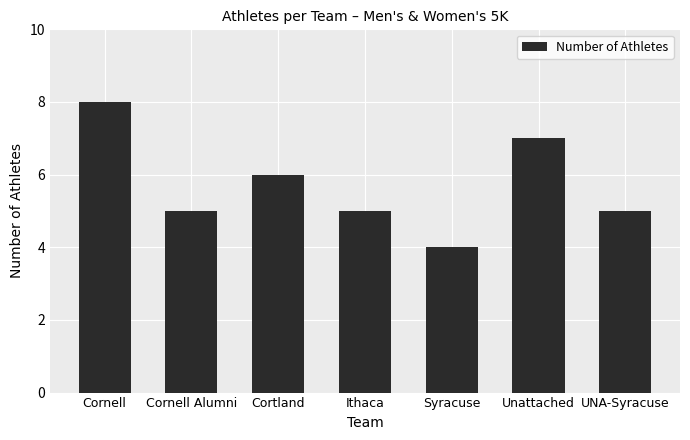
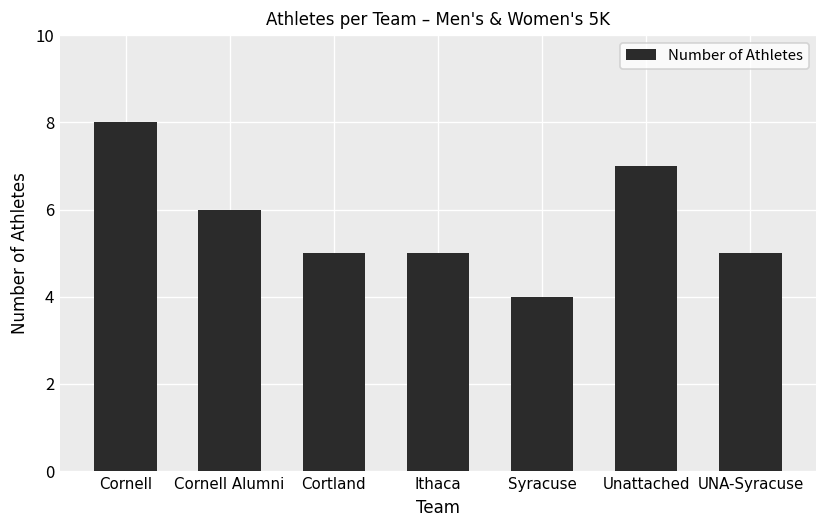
Cornell Alumni: 5 -> 6
Cortland: 6 -> 5
